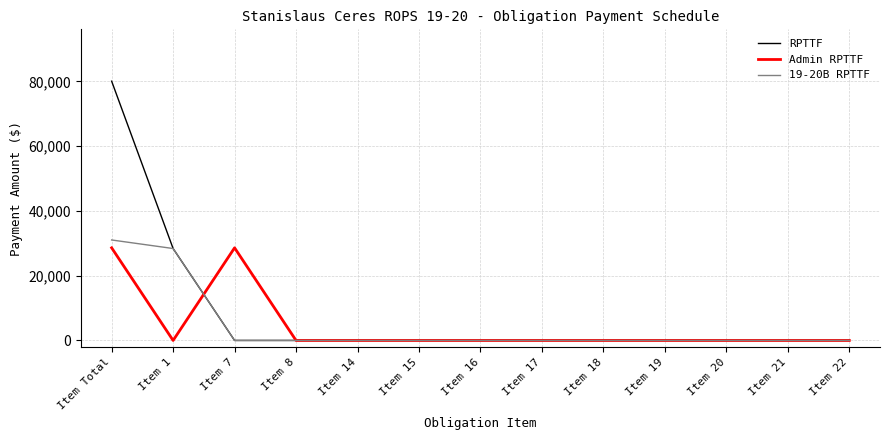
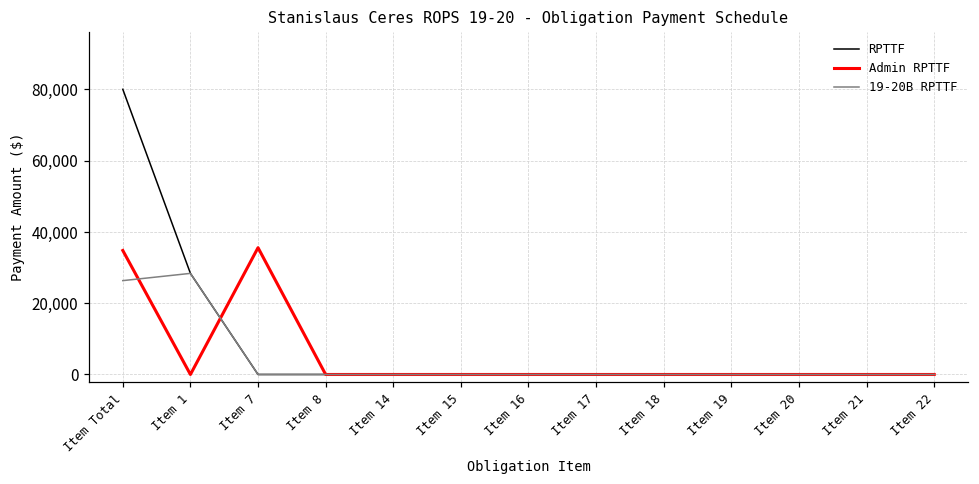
Admin RPTTF, Item Total: 29,000 -> 35,000
19-20B RPTTF, Item Total: 31,000 -> 26,000
Admin RPTTF, Item 7: 29,000 -> 36,000
